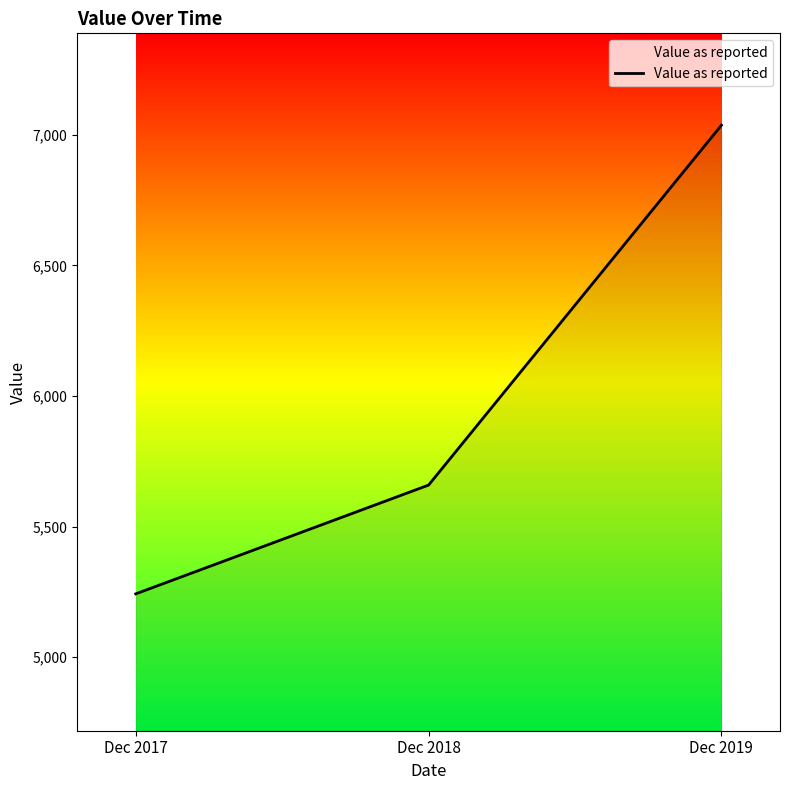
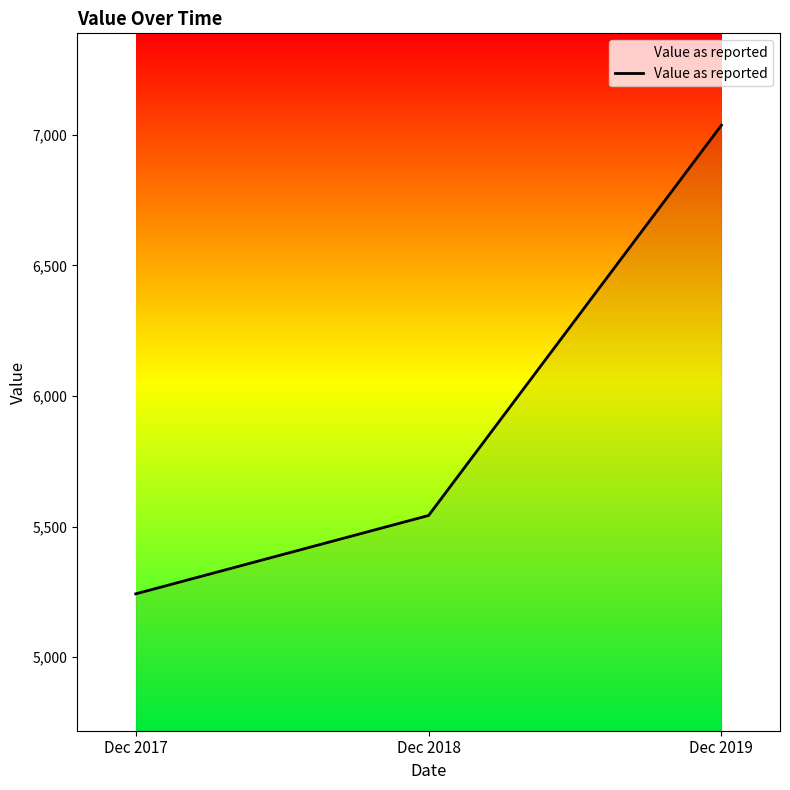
Dec 2018: 5,660 -> 5,540
